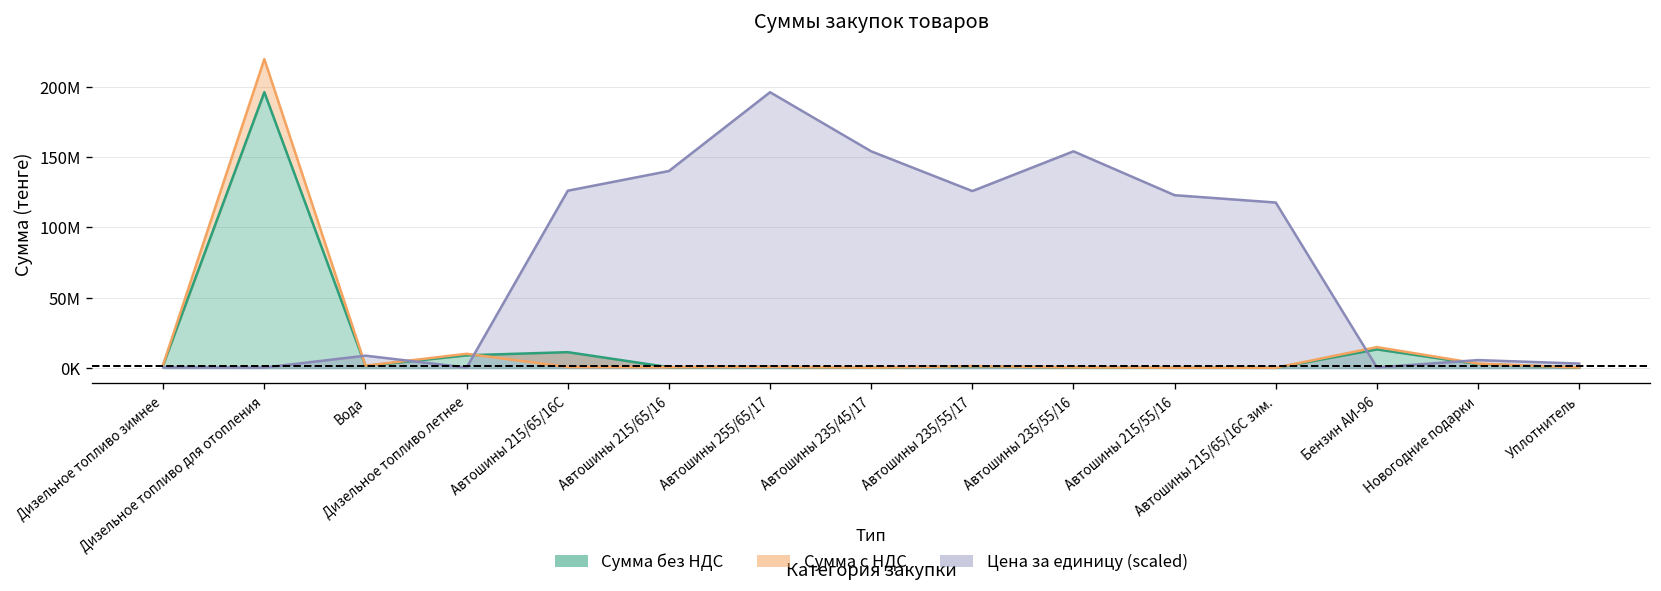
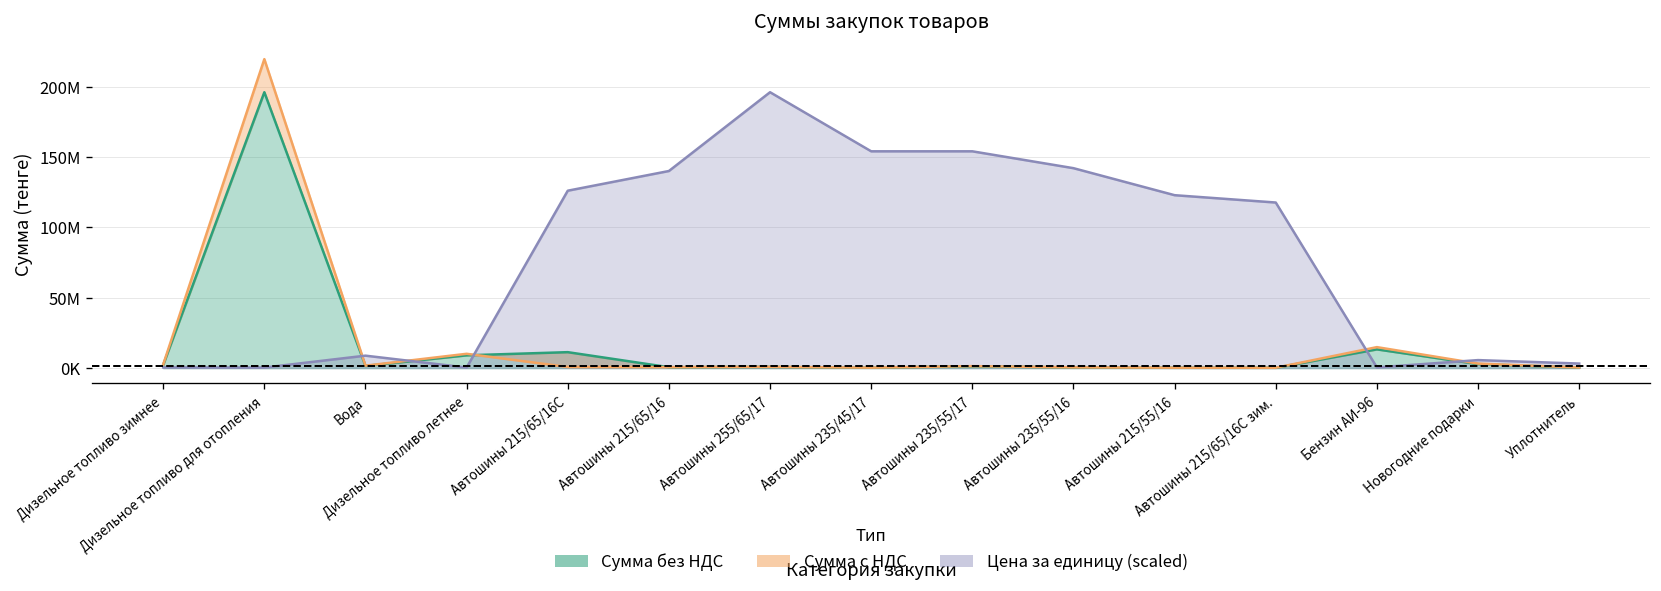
Цена за единицу (scaled), Автошины 235/55/17: 126000000 -> 154000000
Цена за единицу (scaled), Автошины 235/55/16: 154000000 -> 142000000
